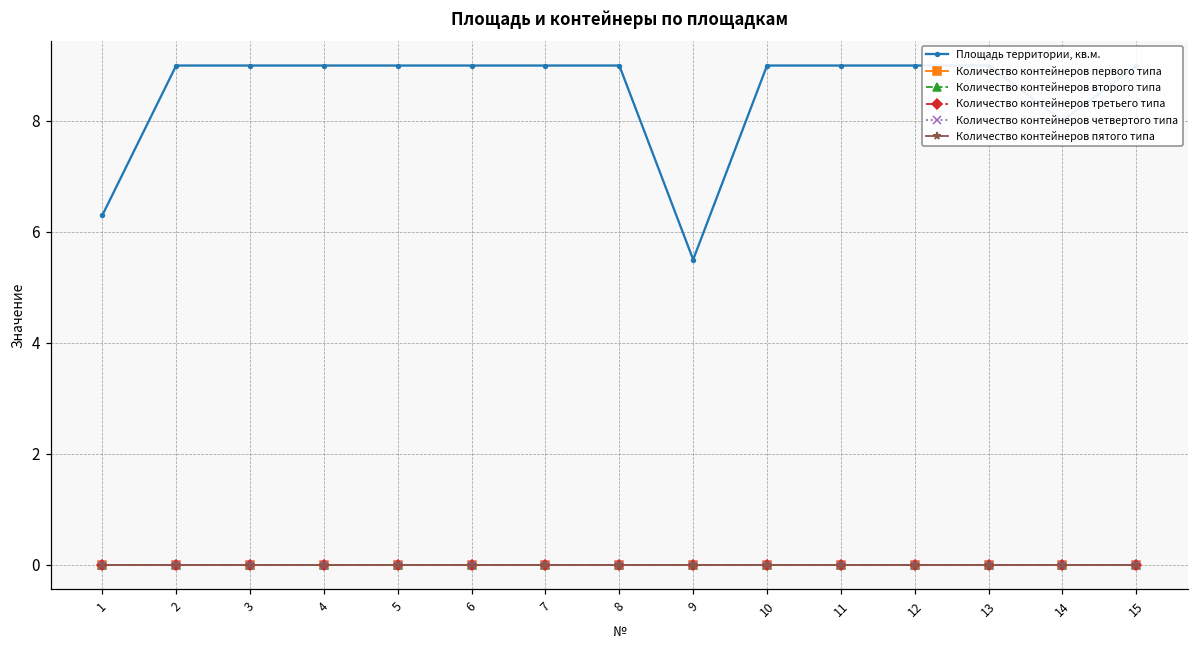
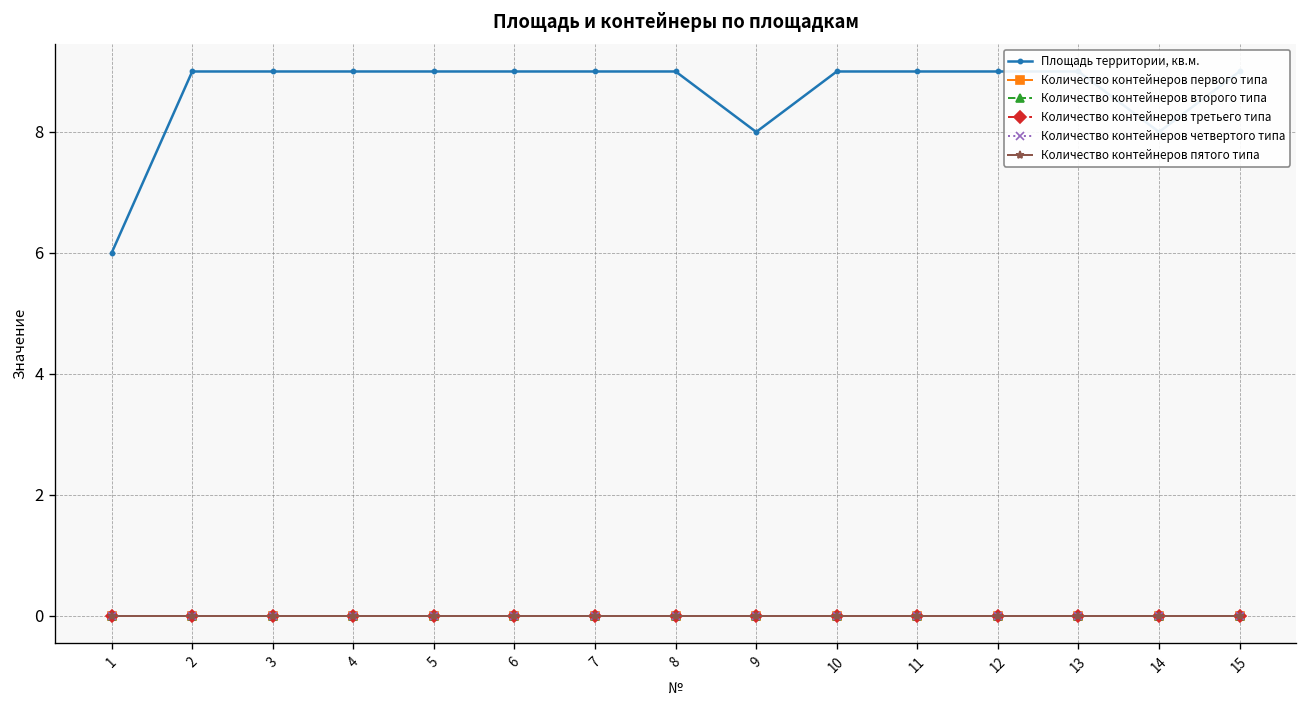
Площадь территории, кв.м., 1: 6.3 -> 6.0
Площадь территории, кв.м., 9: 5.5 -> 8.0
